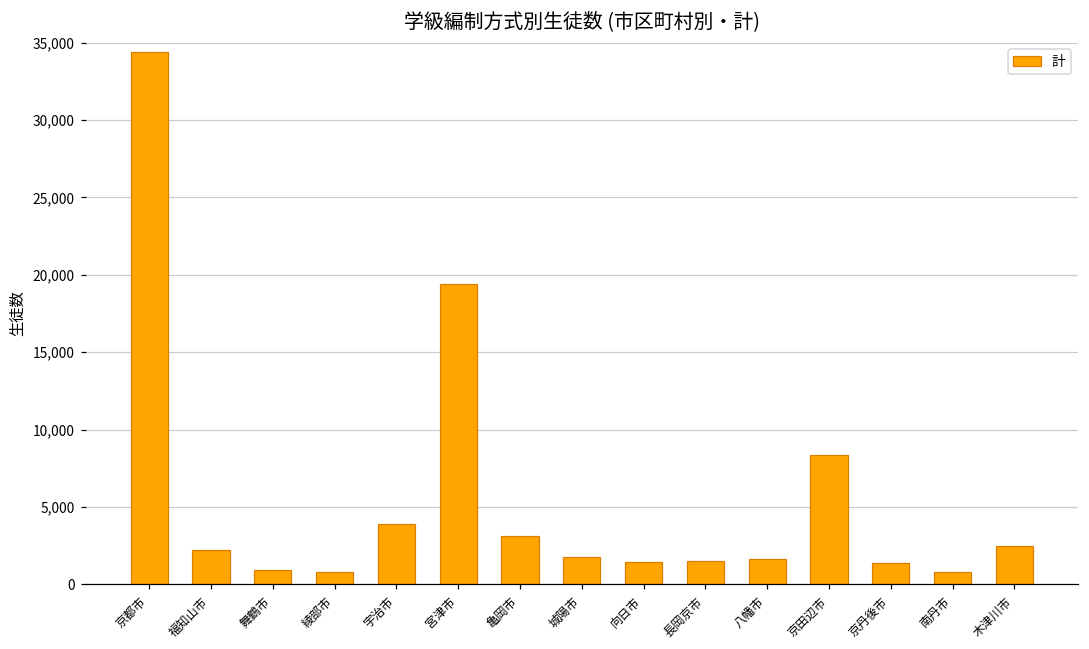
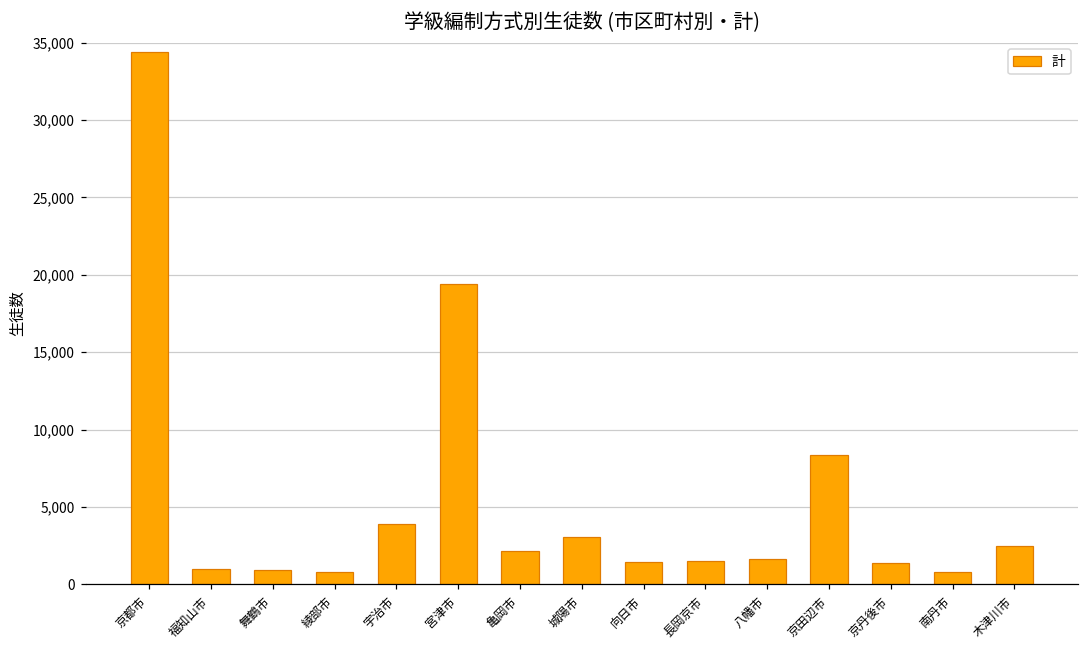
福知山市: 2,200 -> 1,000
亀岡市: 3,100 -> 2,200
城陽市: 1,800 -> 3,100
